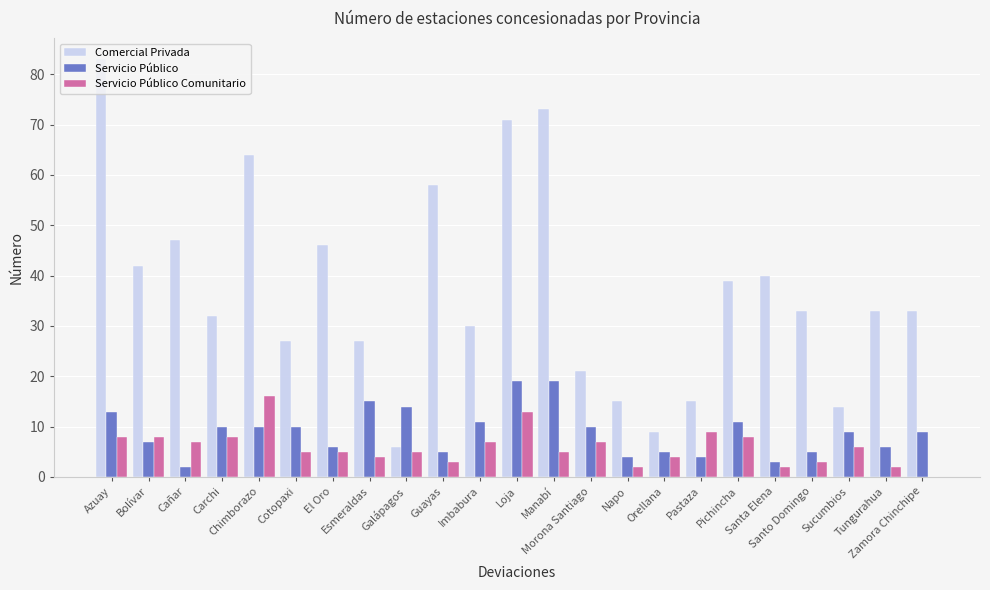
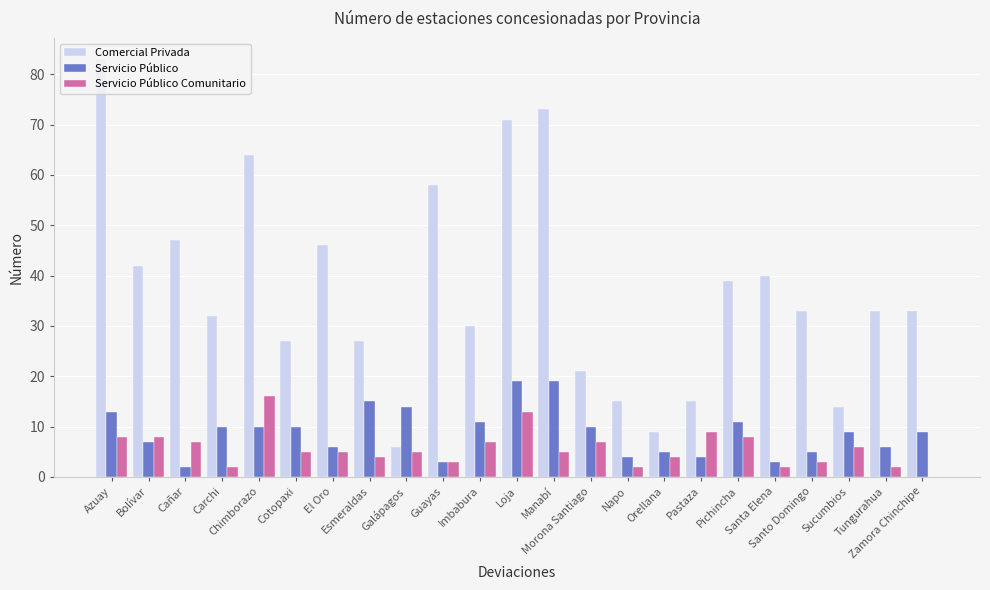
Servicio Público Comunitario, Carchi: 8 -> 2
Servicio Público, Guayas: 5 -> 3
